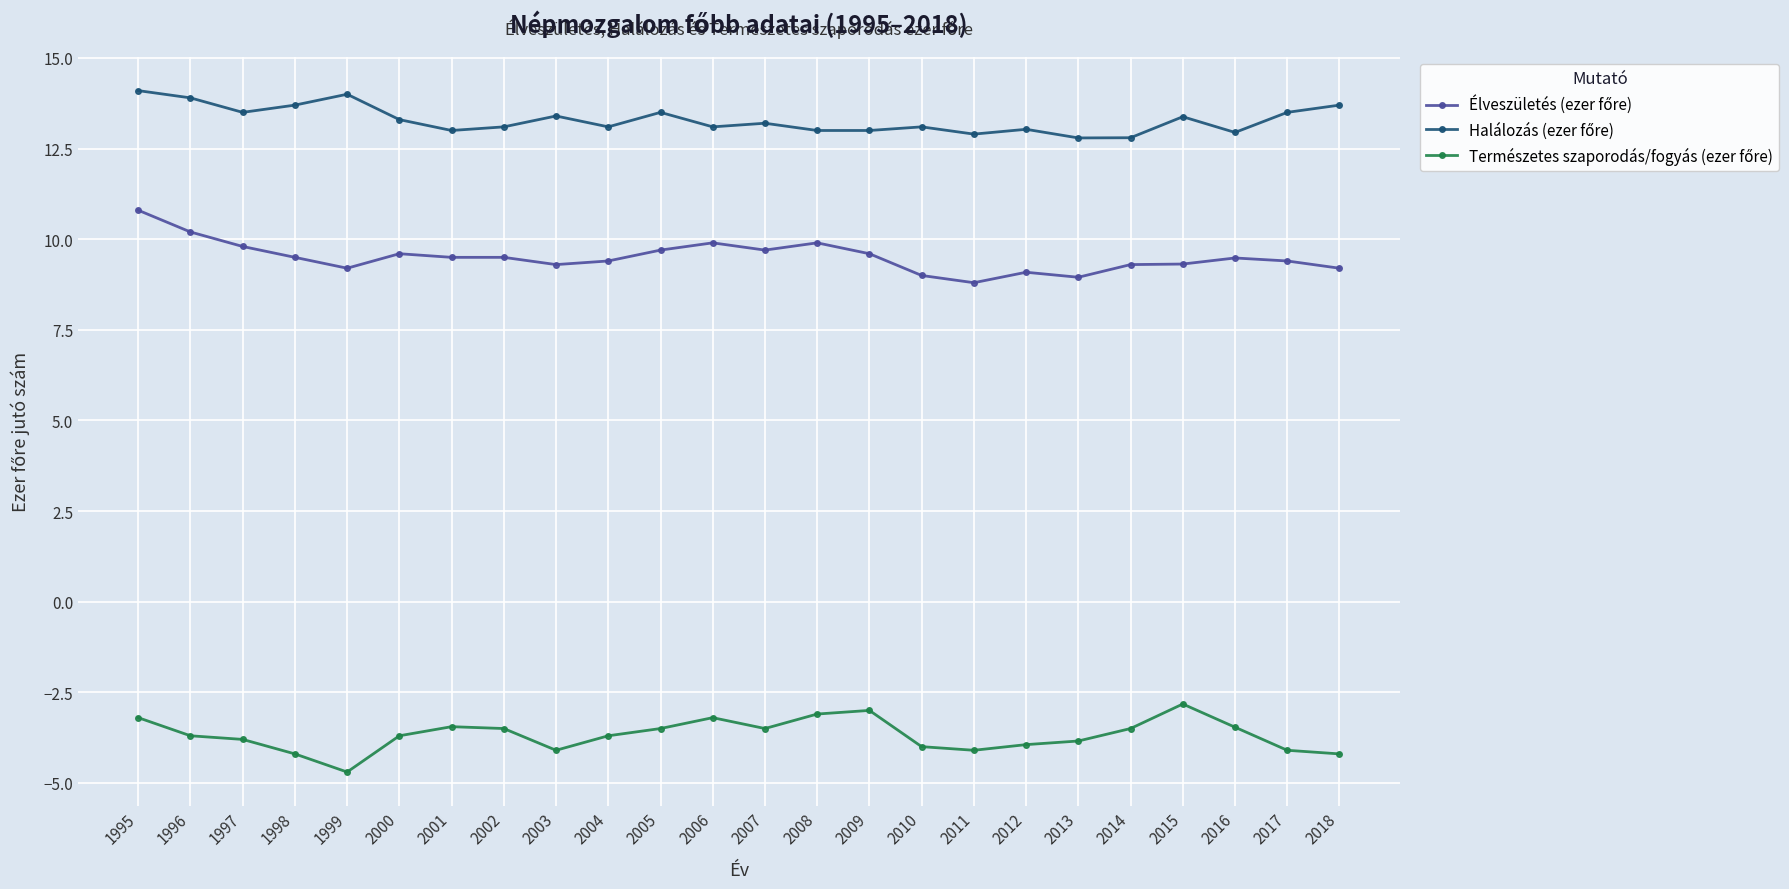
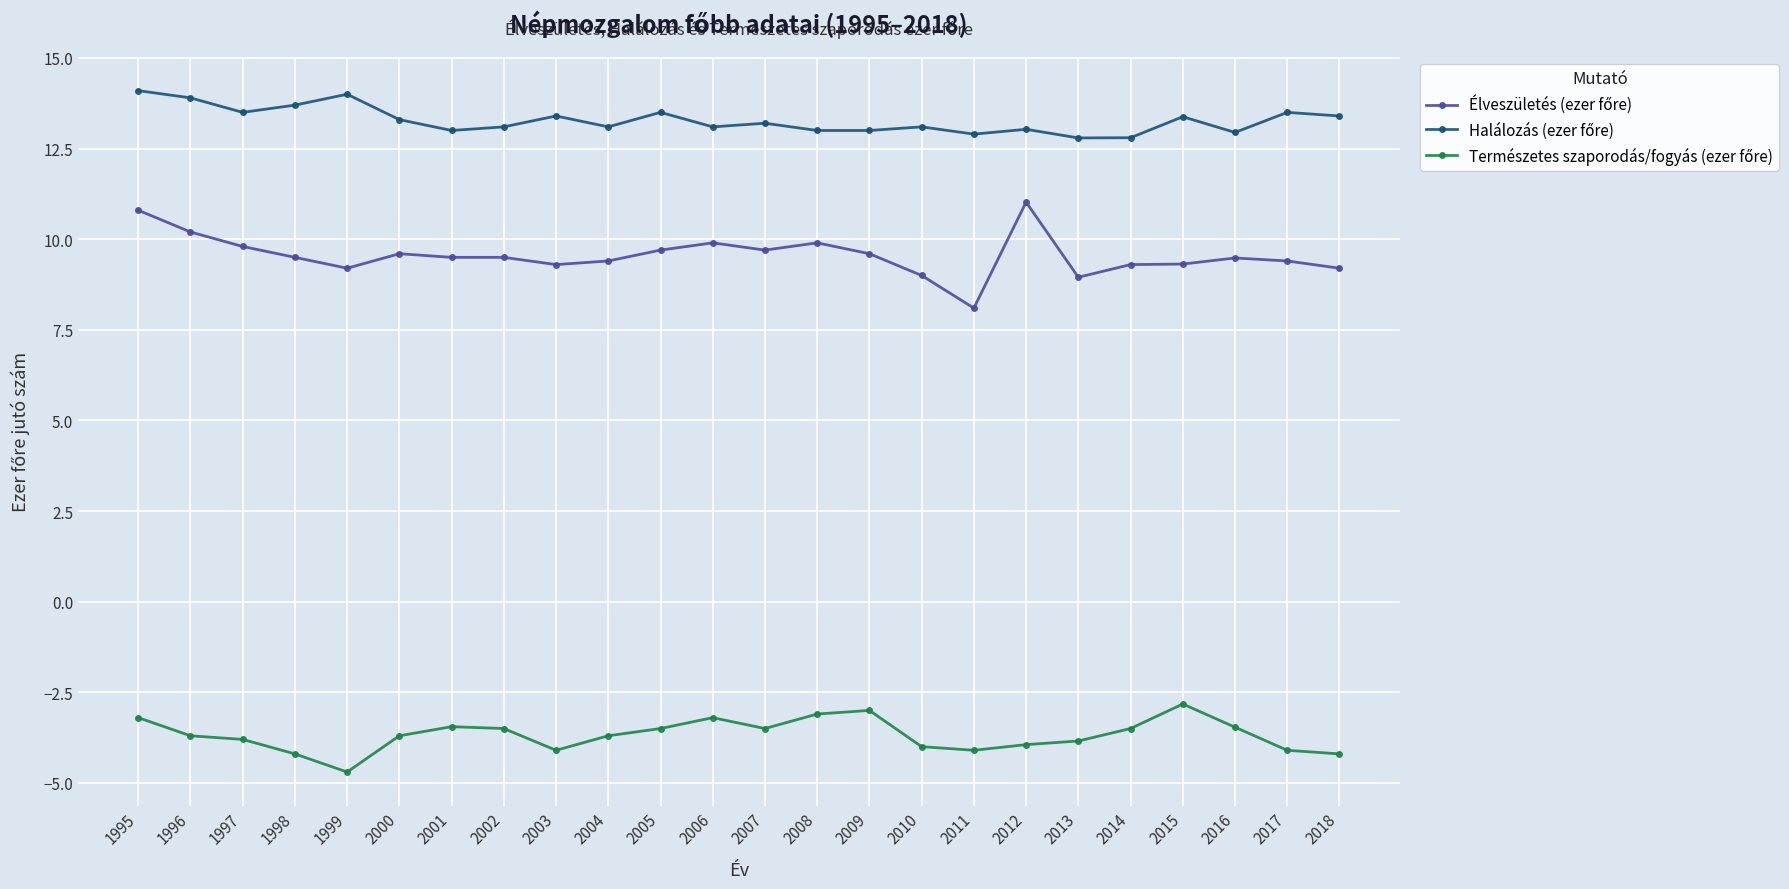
Élveszületés (ezer főre), 2011: 8.8 -> 8.1
Élveszületés (ezer főre), 2012: 9.1 -> 11.0
Halálozás (ezer főre), 2018: 13.7 -> 13.4
